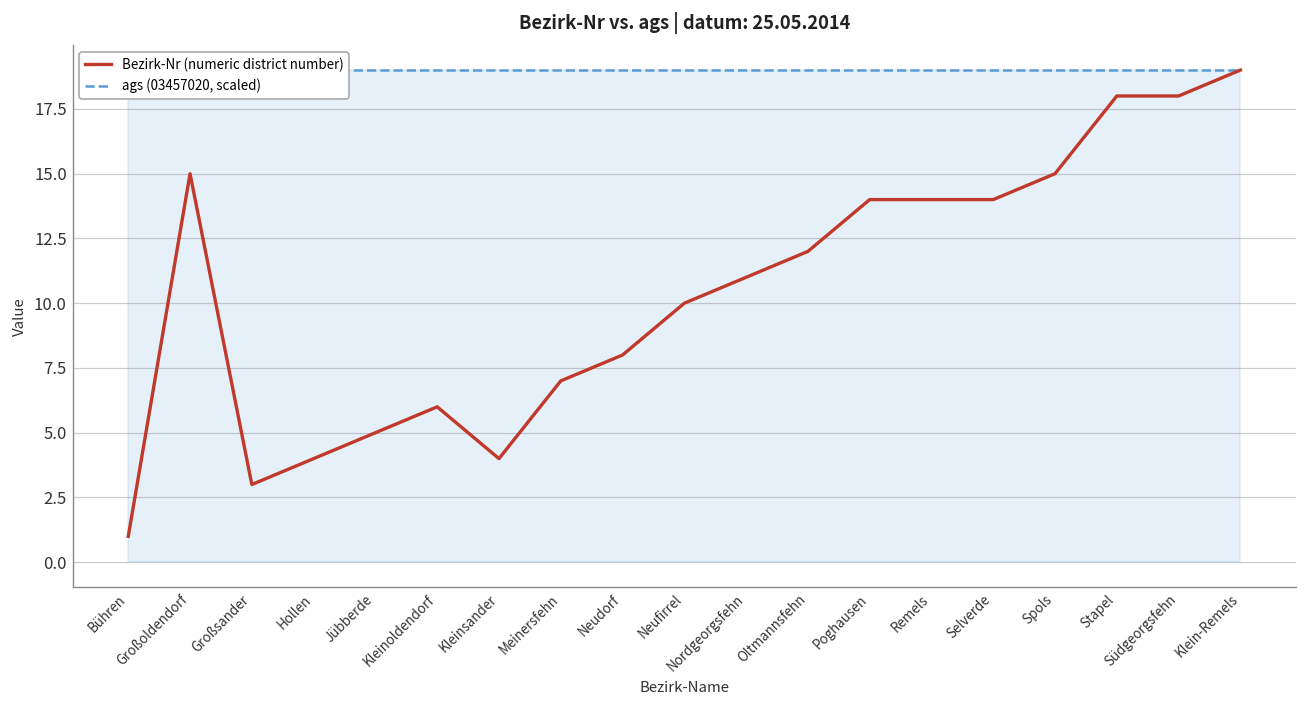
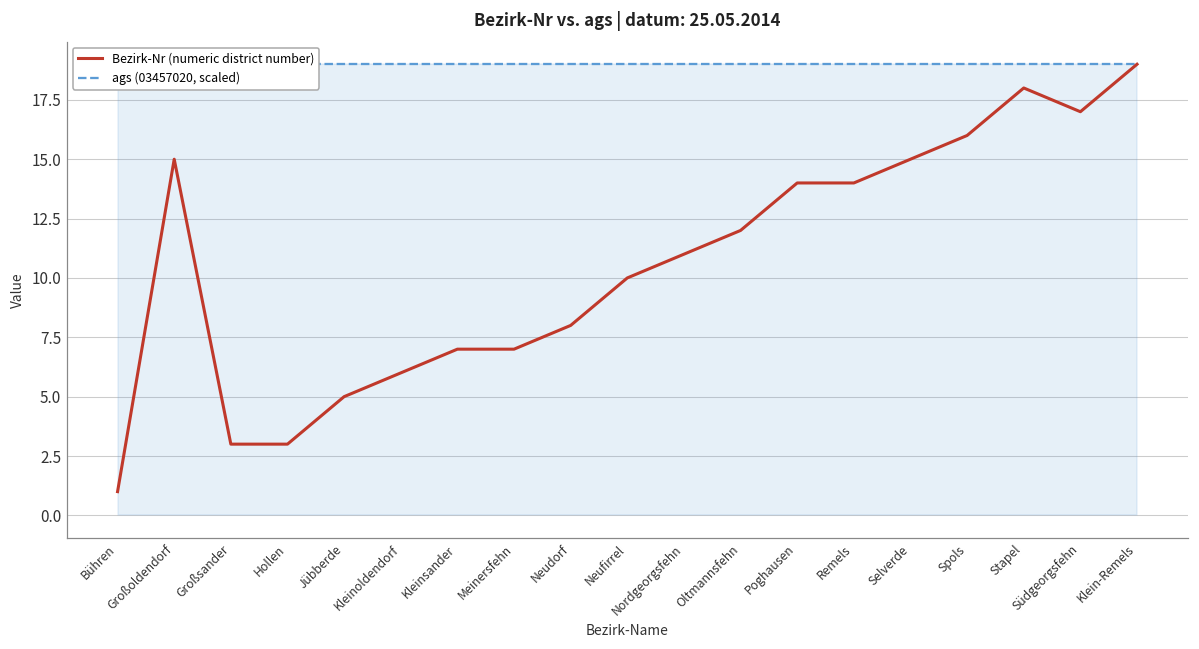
Bezirk-Nr (numeric district number), Hollen: 4 -> 3
Bezirk-Nr (numeric district number), Kleinsander: 4 -> 7
Bezirk-Nr (numeric district number), Selverde: 14 -> 15
Bezirk-Nr (numeric district number), Spols: 15 -> 16
Bezirk-Nr (numeric district number), Südgeorgsfehn: 18 -> 17
